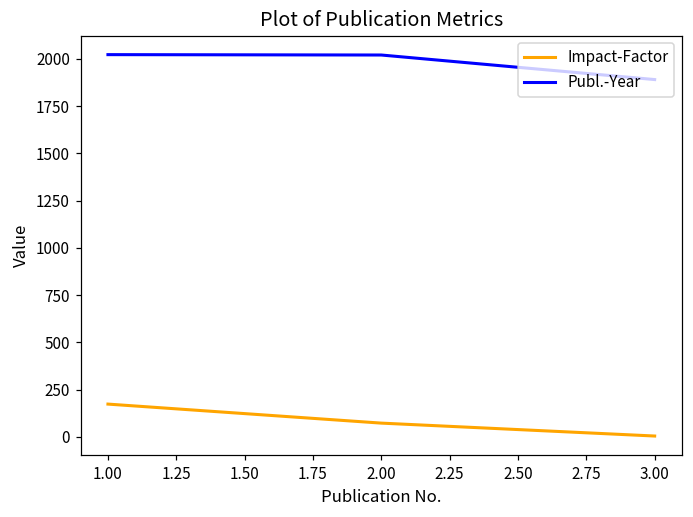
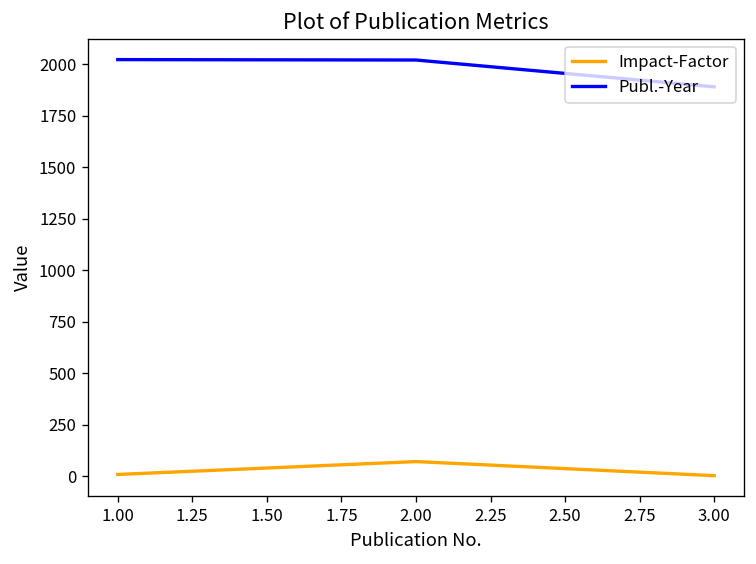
Impact-Factor, 1.00: 170 -> 10
